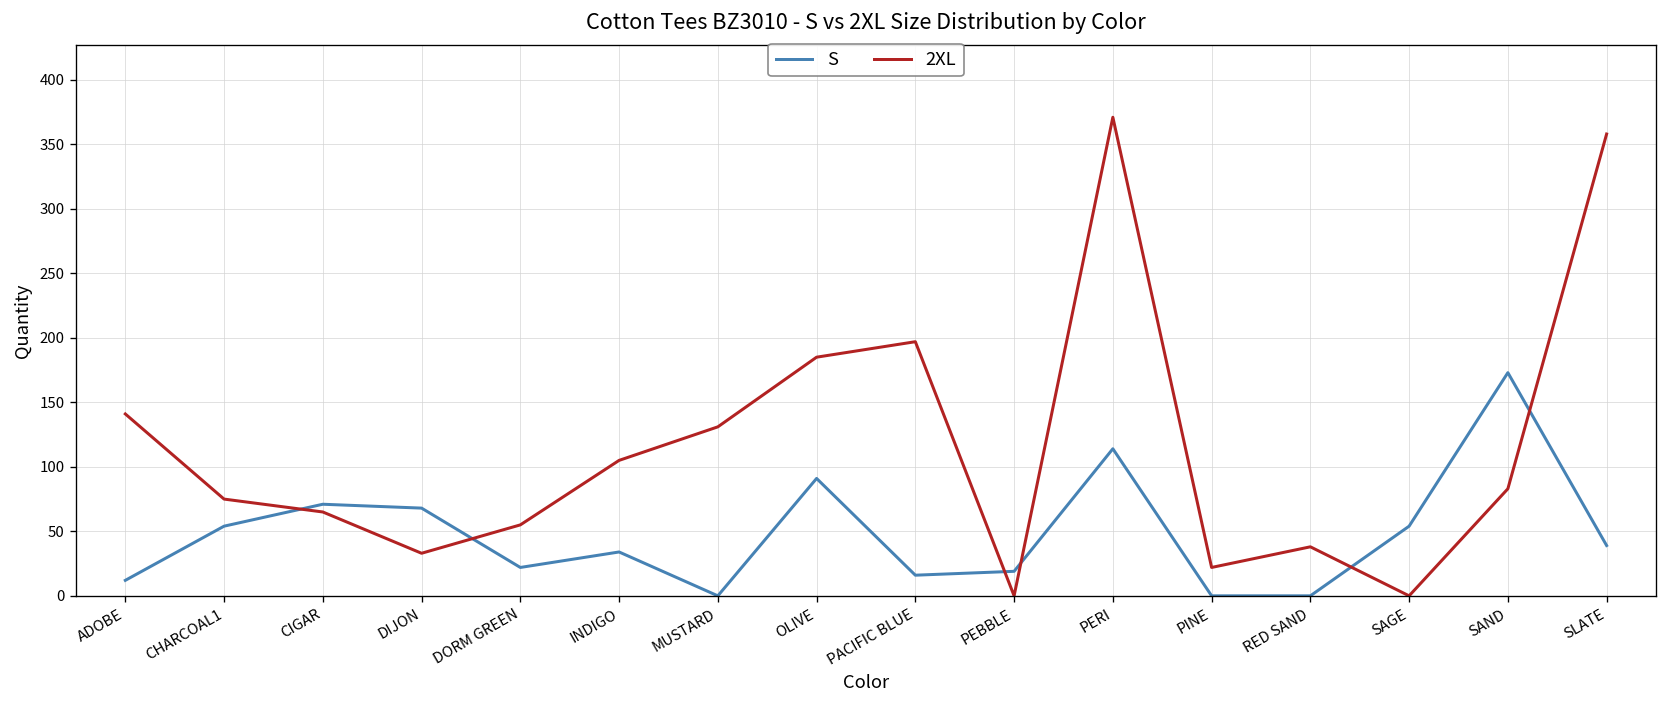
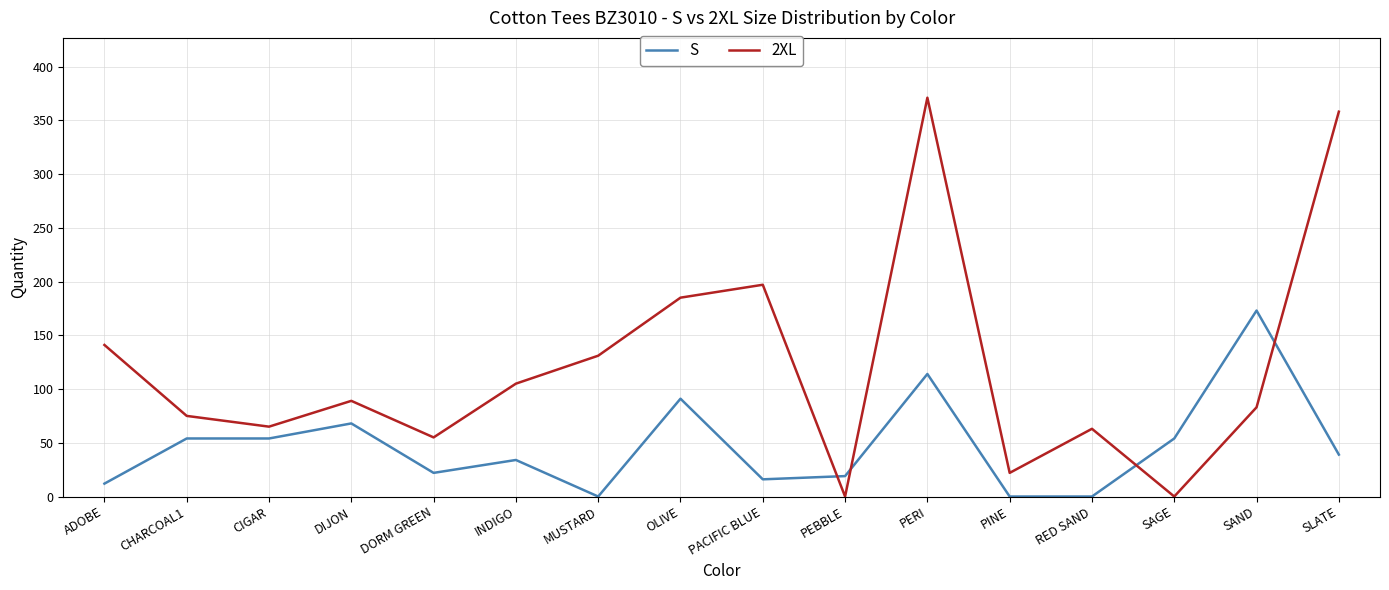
S, CIGAR: 71 -> 54
2XL, DIJON: 33 -> 89
2XL, RED SAND: 38 -> 63
